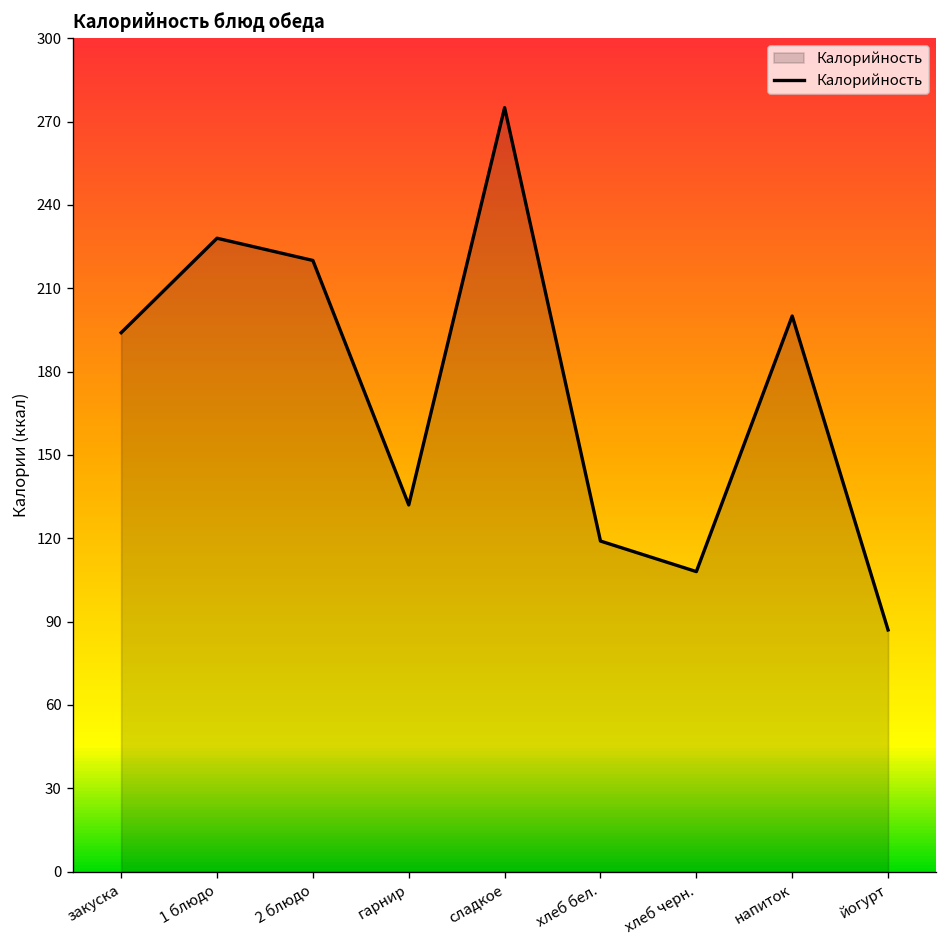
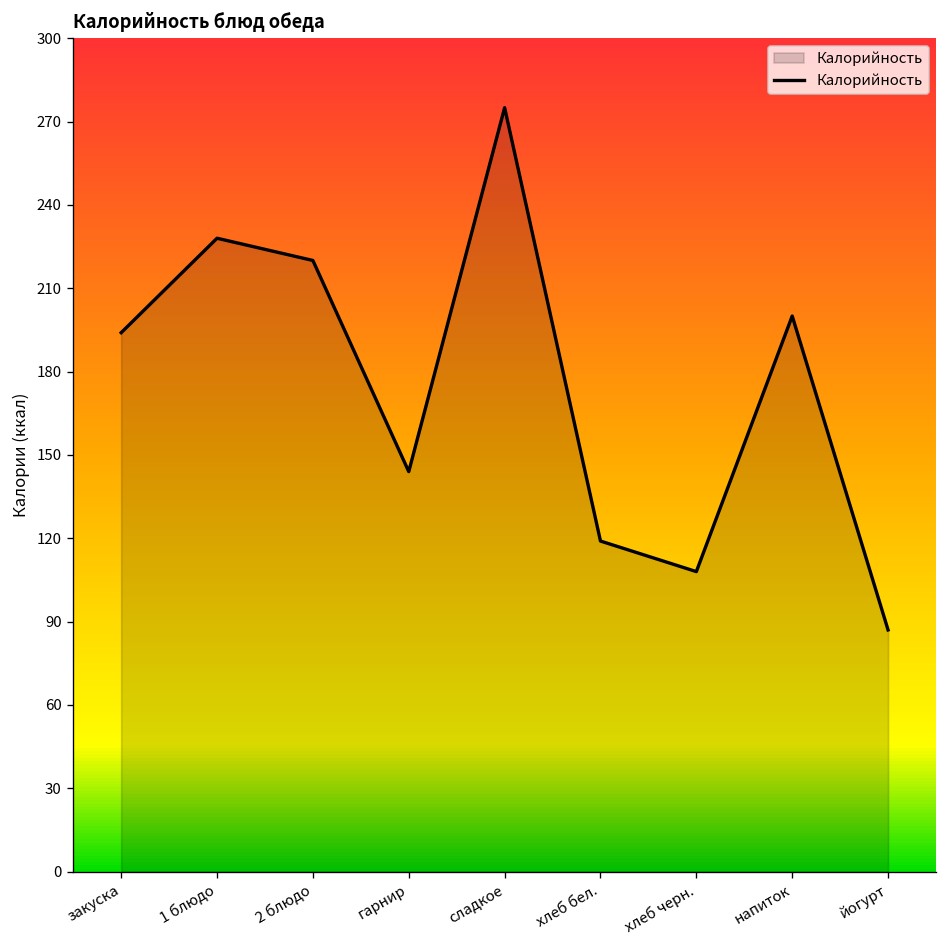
гарнир: 132 -> 144
